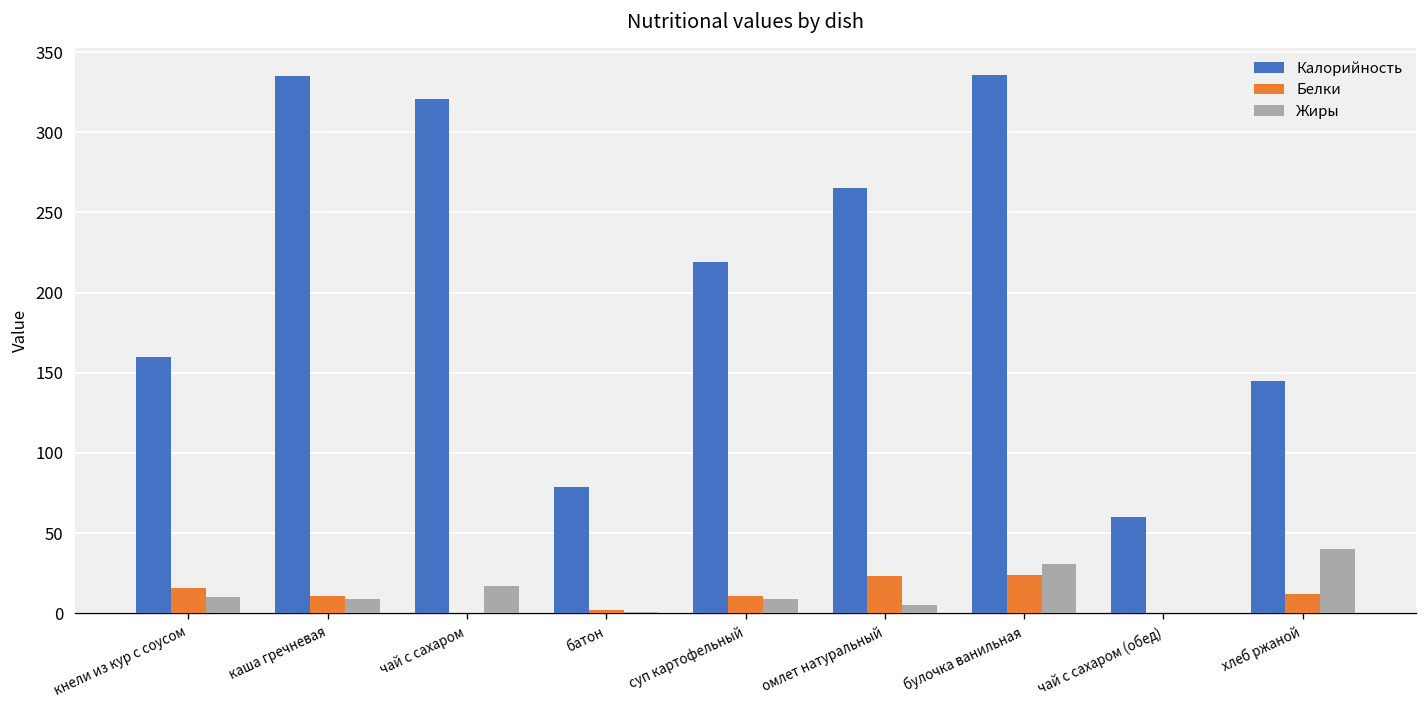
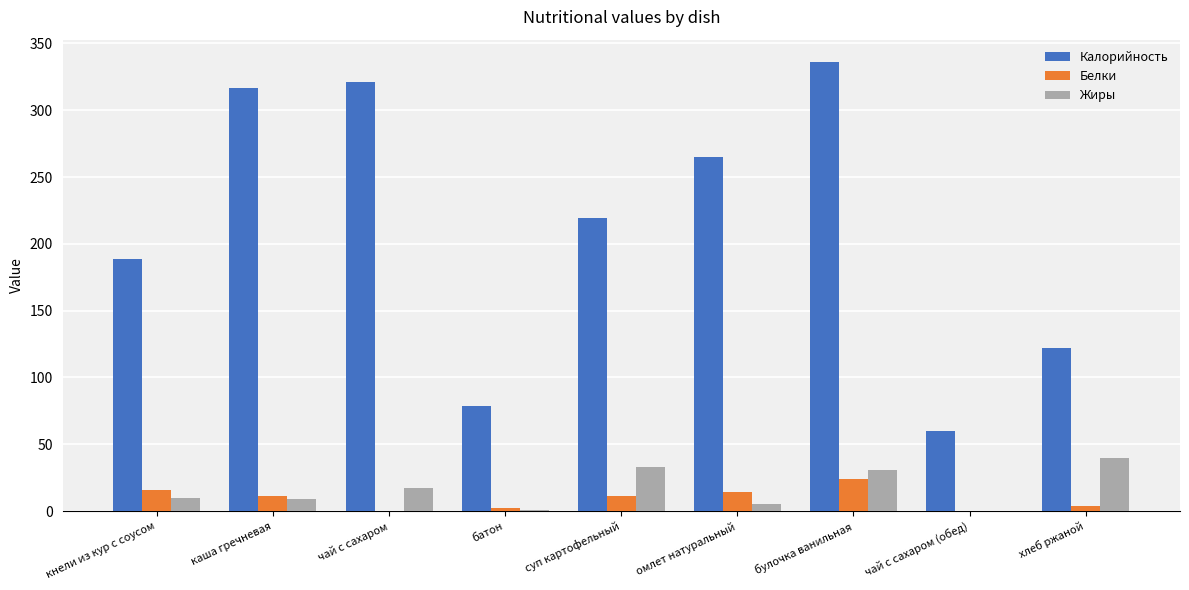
Калорийность, кнели из кур с соусом: 160 -> 189
Калорийность, каша гречневая: 335 -> 317
Жиры, суп картофельный: 9 -> 33
Белки, омлет натуральный: 23 -> 14
Калорийность, хлеб ржаной: 145 -> 122
Белки, хлеб ржаной: 12 -> 4
